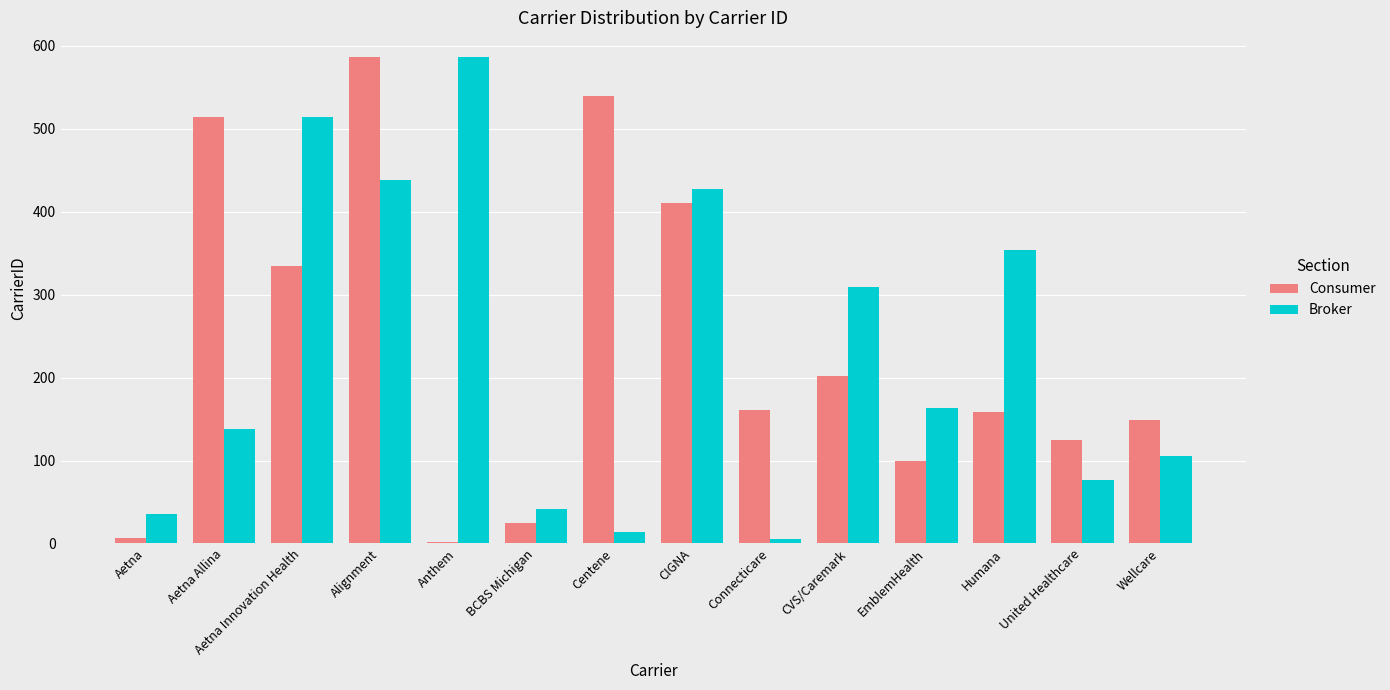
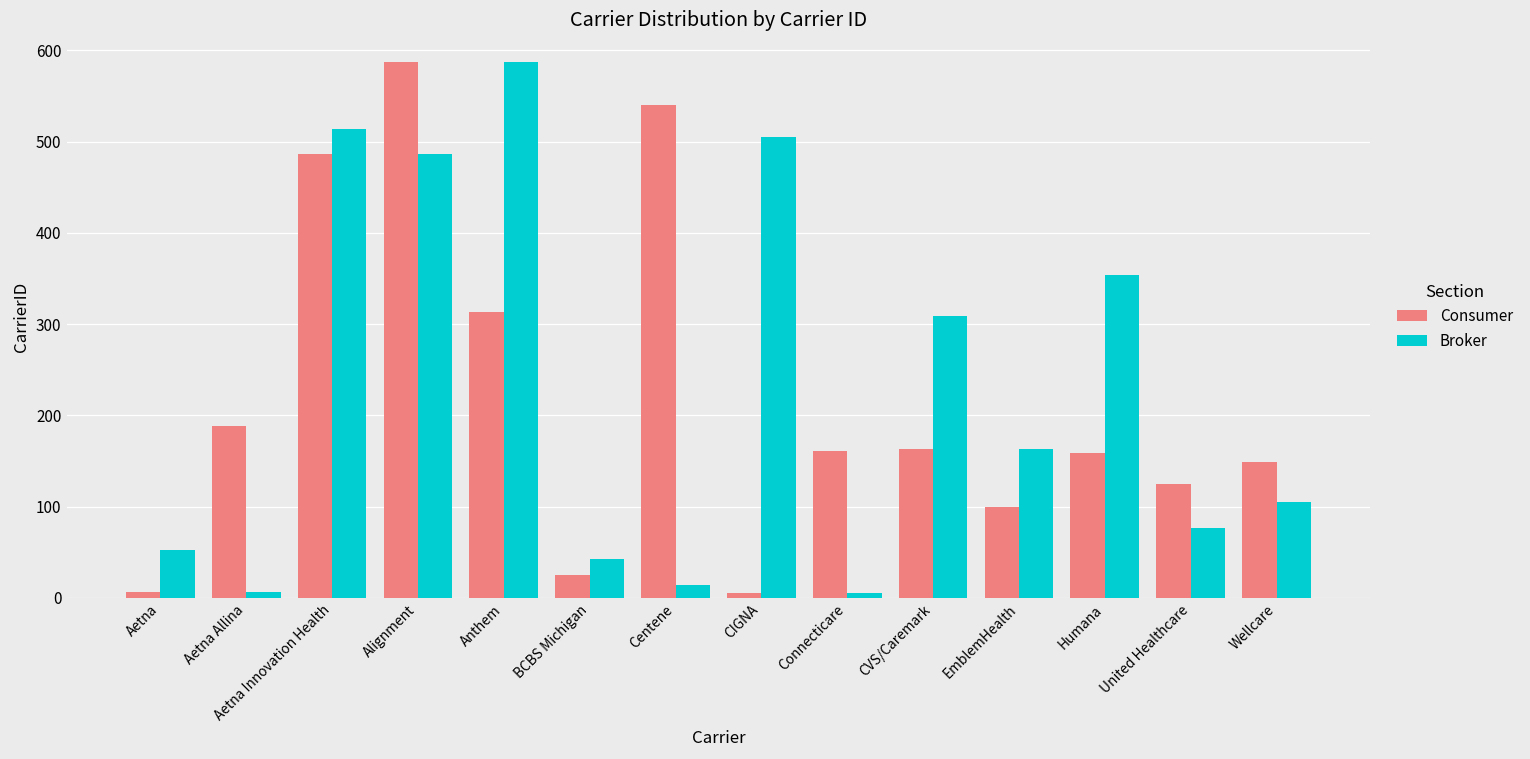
Broker, Aetna: 40 -> 50
Consumer, Aetna Allina: 510 -> 190
Broker, Aetna Allina: 140 -> 10
Consumer, Aetna Innovation Health: 340 -> 490
Broker, Alignment: 440 -> 490
Consumer, Anthem: 0 -> 310
Consumer, CIGNA: 410 -> 10
Broker, CIGNA: 430 -> 510
Consumer, CVS/Caremark: 200 -> 160
